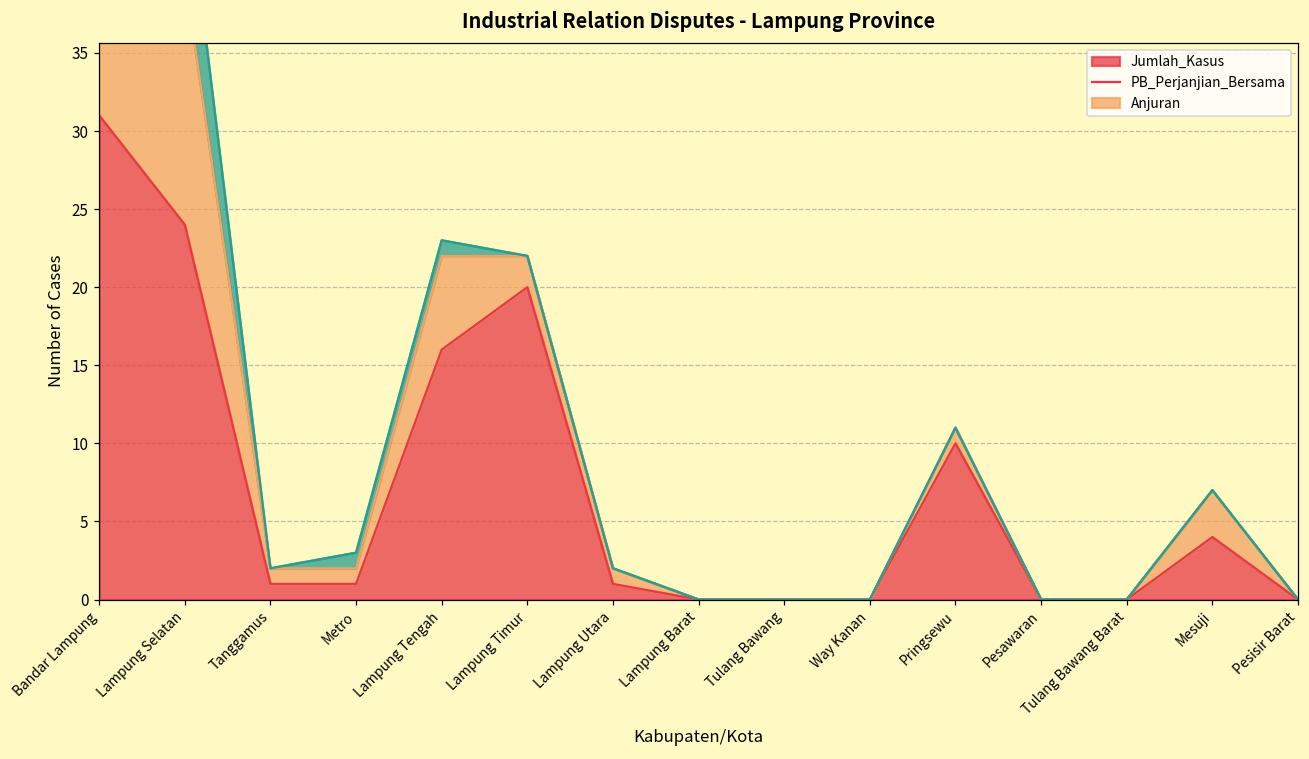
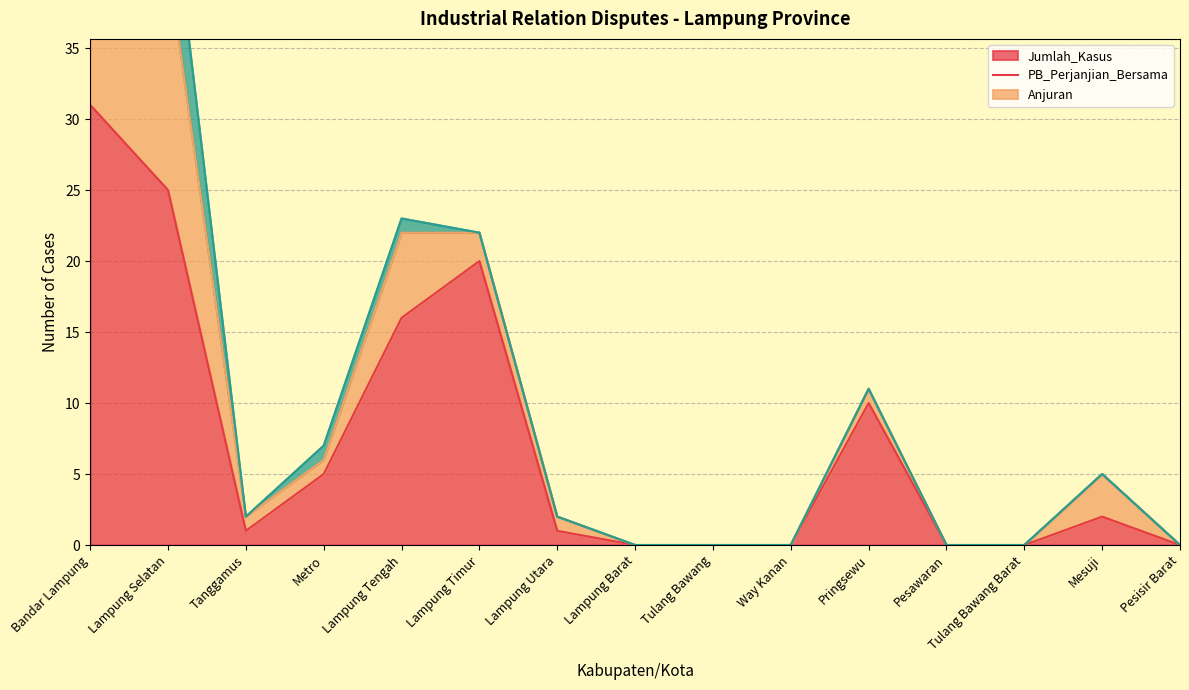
Jumlah_Kasus, Lampung Selatan: 24 -> 25
Jumlah_Kasus, Metro: 1 -> 5
Jumlah_Kasus, Mesuji: 4 -> 2
